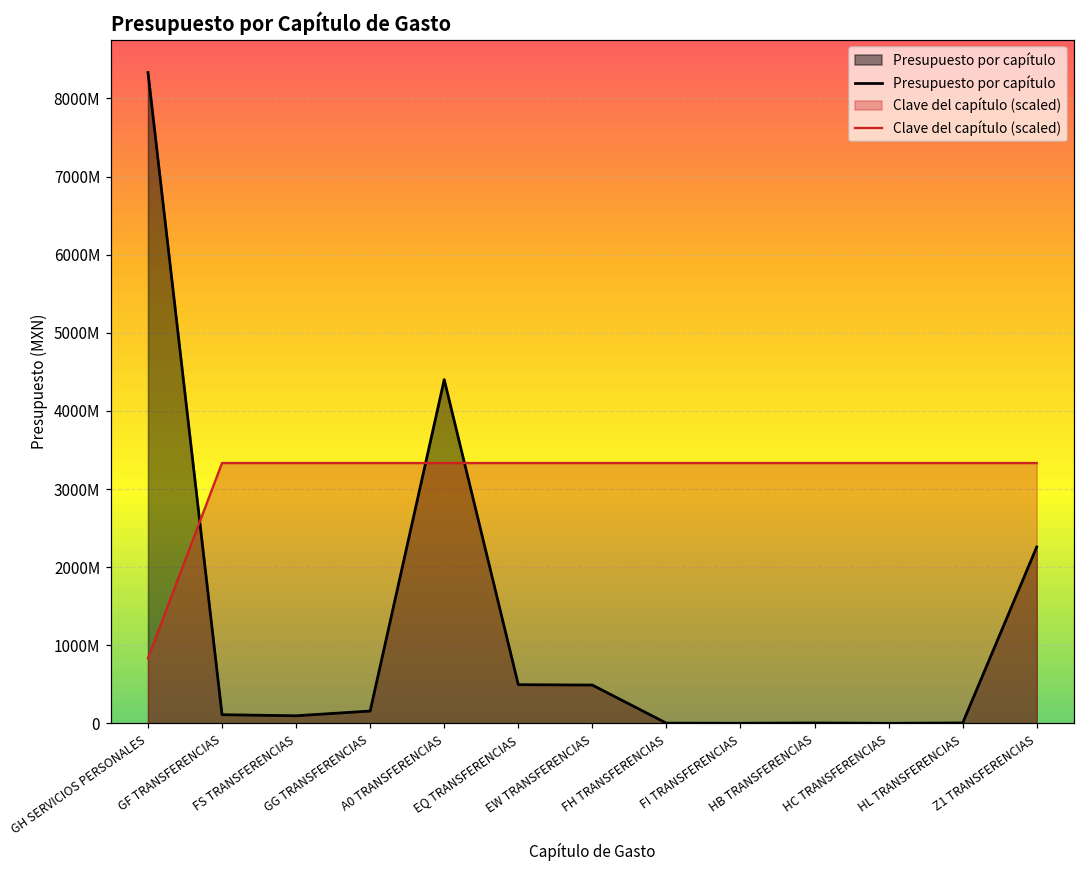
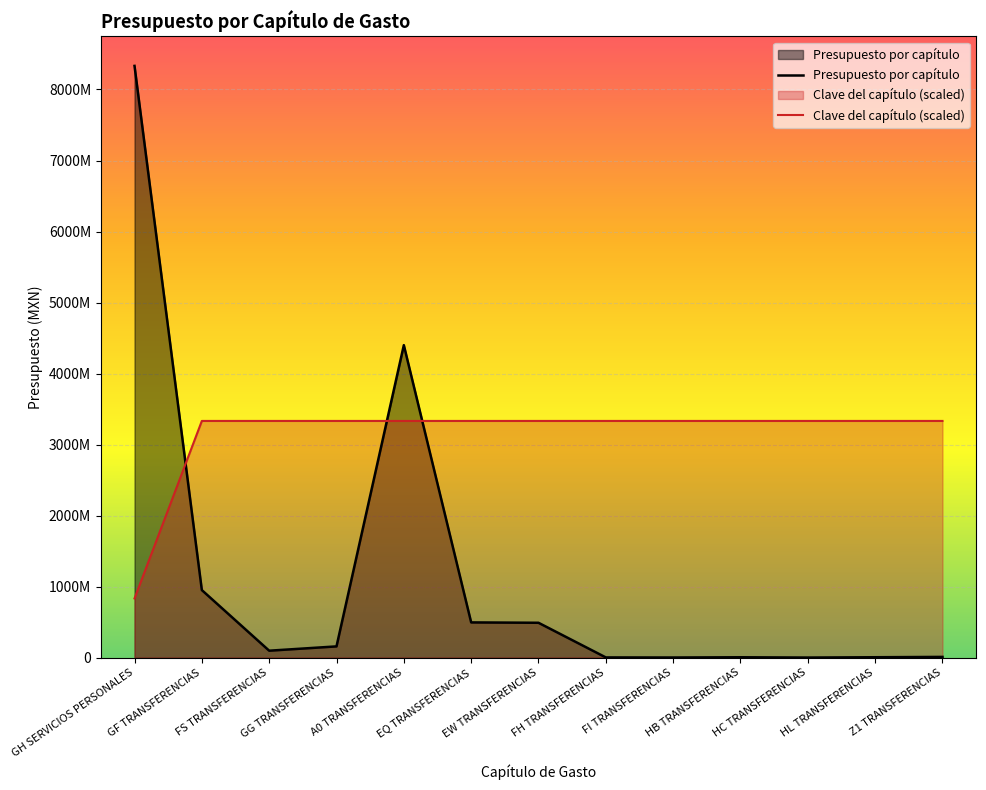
Presupuesto por capítulo, GF TRANSFERENCIAS: 100000000 -> 1000000000
Presupuesto por capítulo, Z1 TRANSFERENCIAS: 2300000000 -> 0
